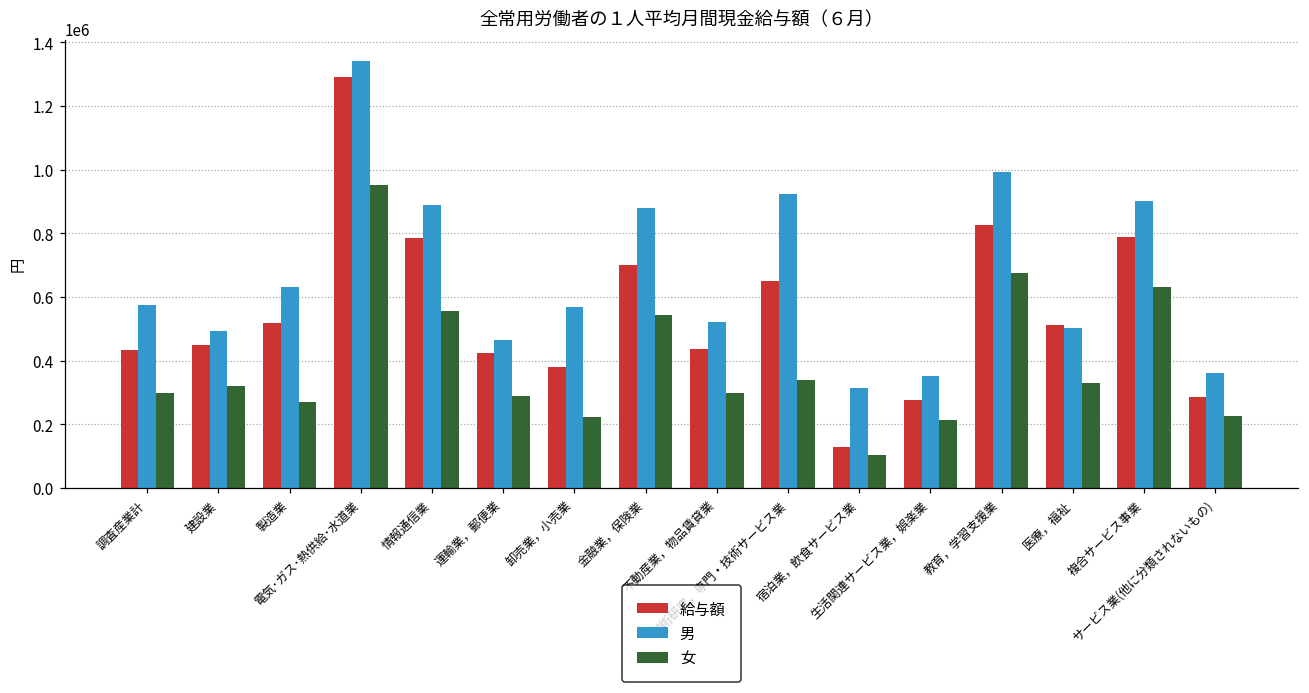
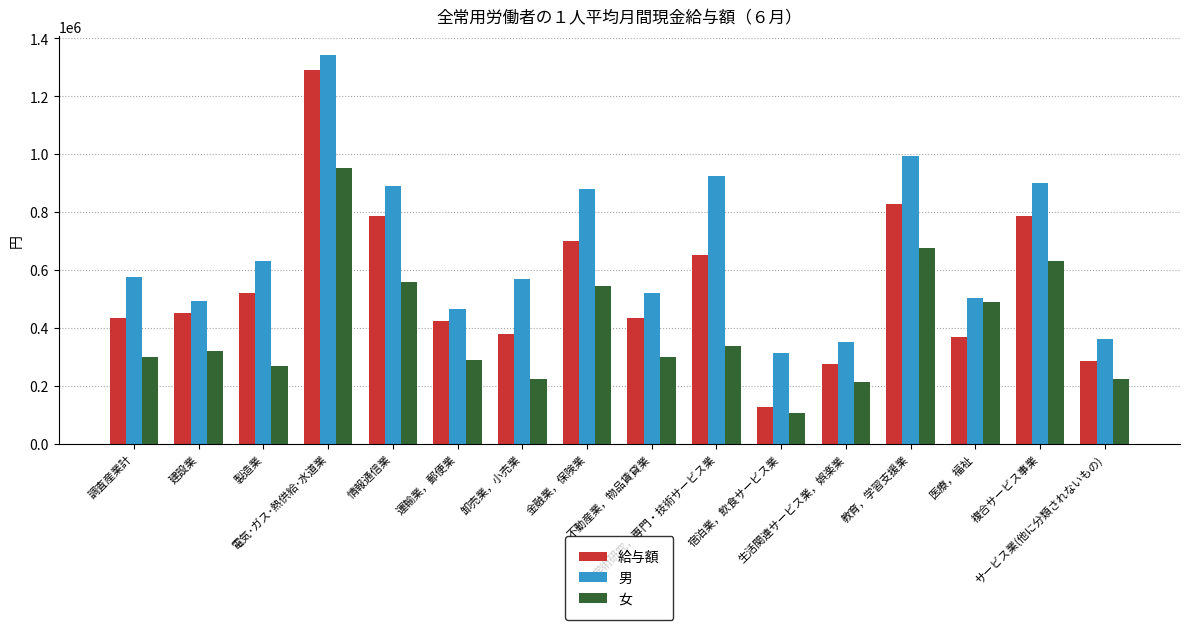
給与額, 医療，福祉: 510000 -> 370000
女, 医療，福祉: 330000 -> 490000
